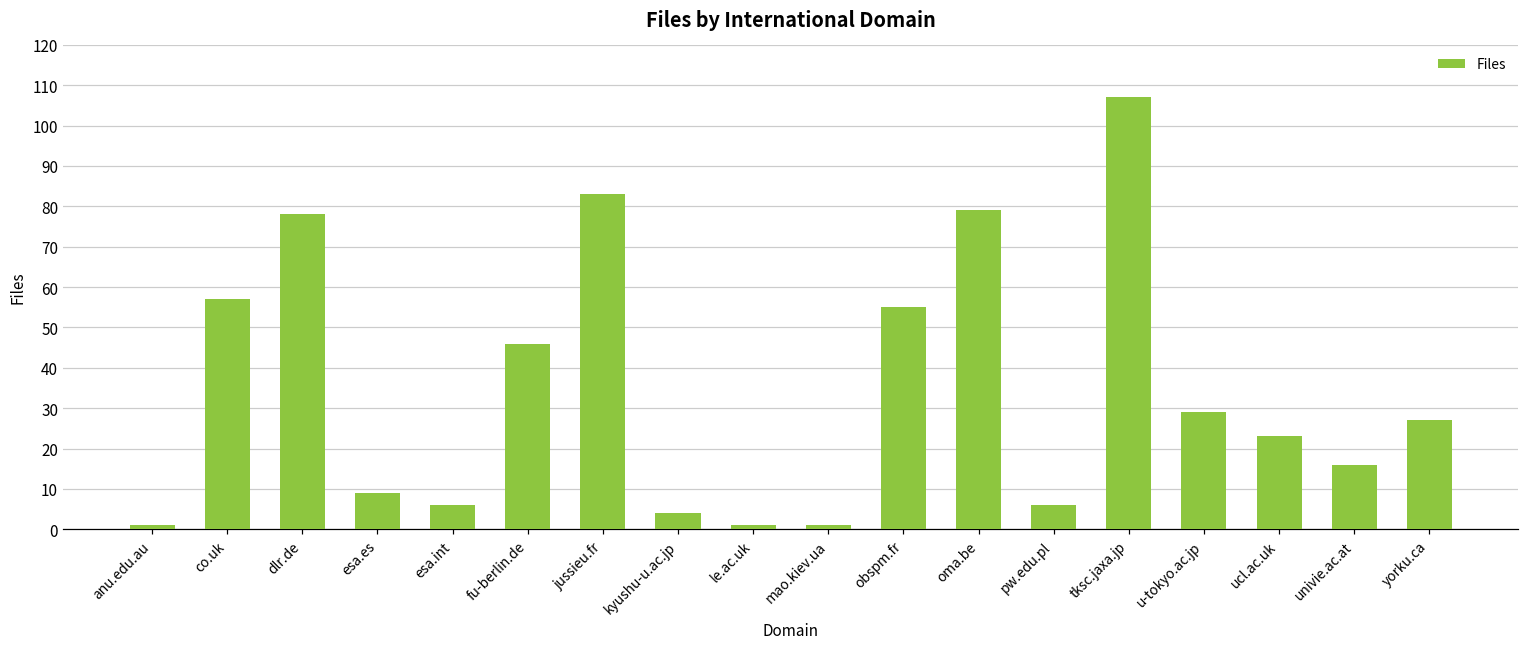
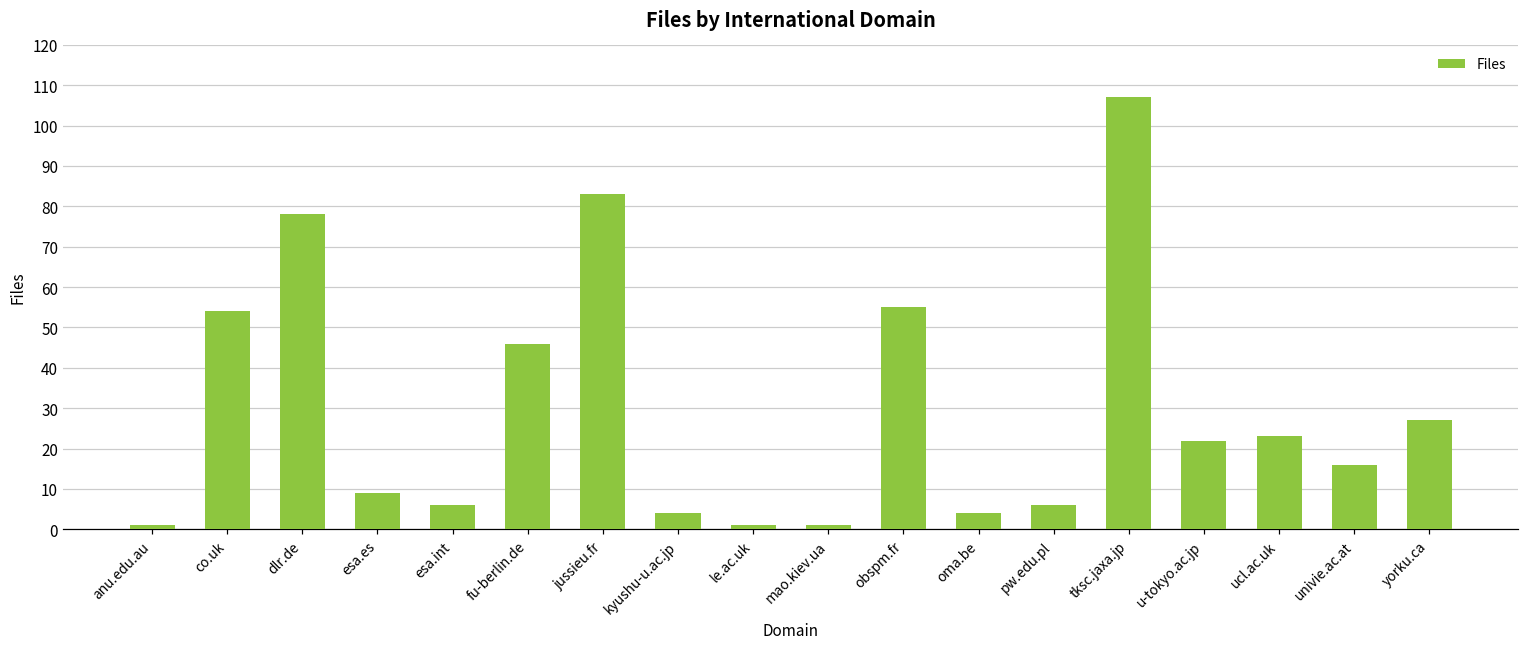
co.uk: 57 -> 54
oma.be: 79 -> 4
u-tokyo.ac.jp: 29 -> 22
